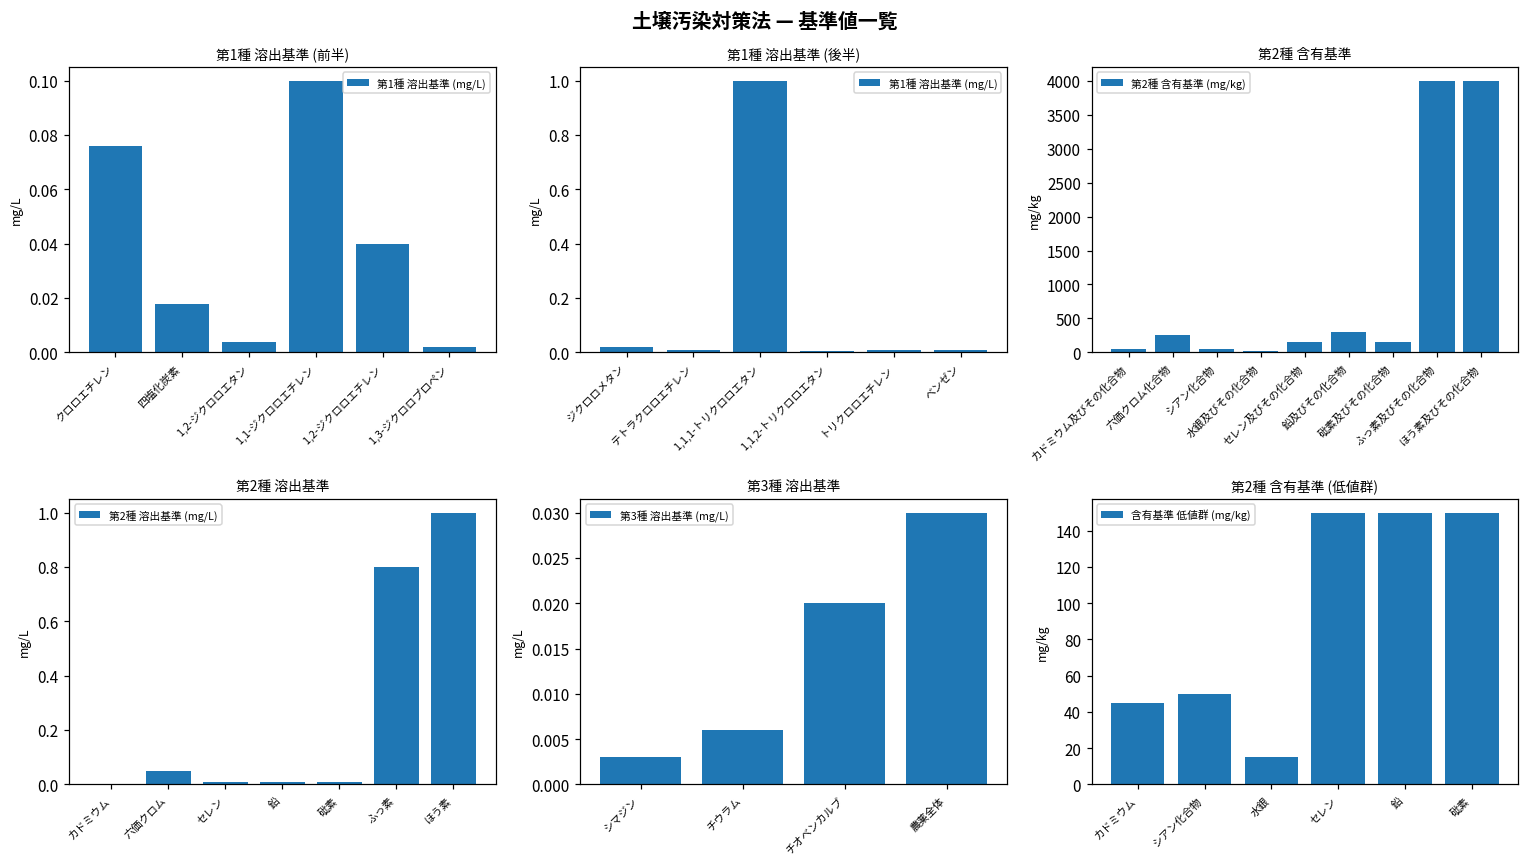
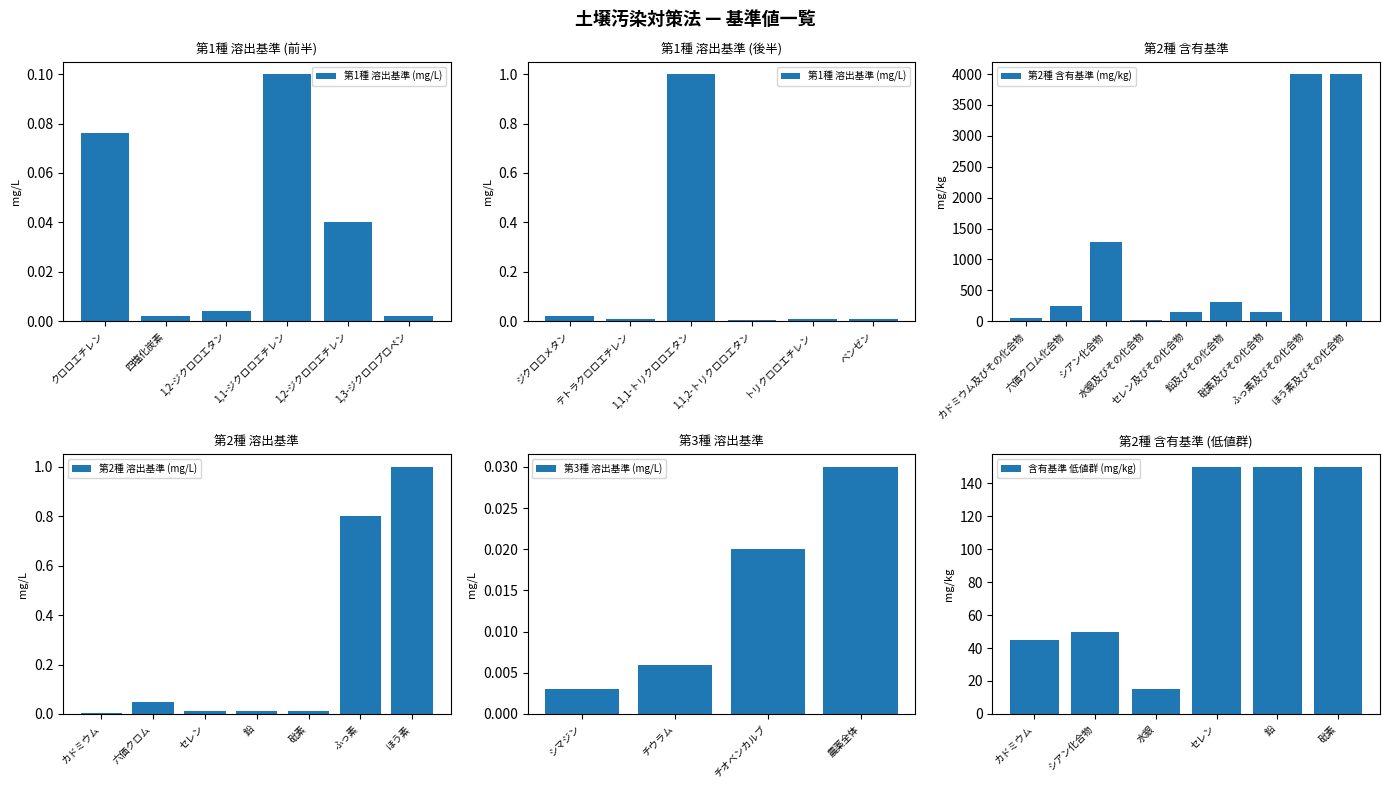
第1種 溶出基準 (前半), 四塩化炭素: 0.018 -> 0.002
第2種 含有基準, シアン化合物: 100 -> 1300
